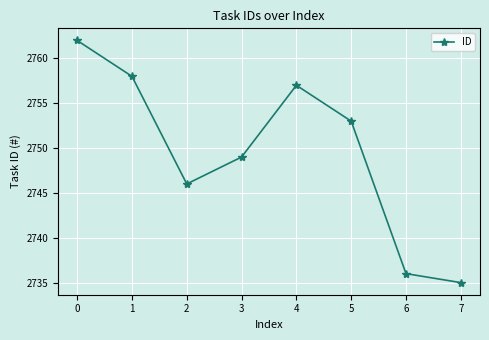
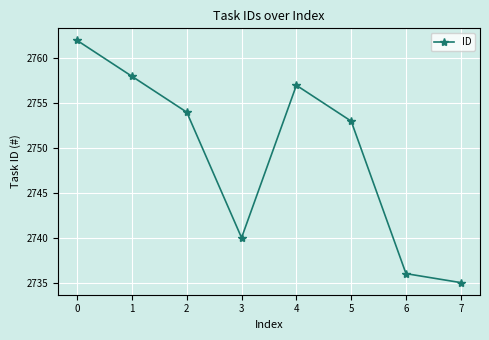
2: 2746 -> 2754
3: 2749 -> 2740
